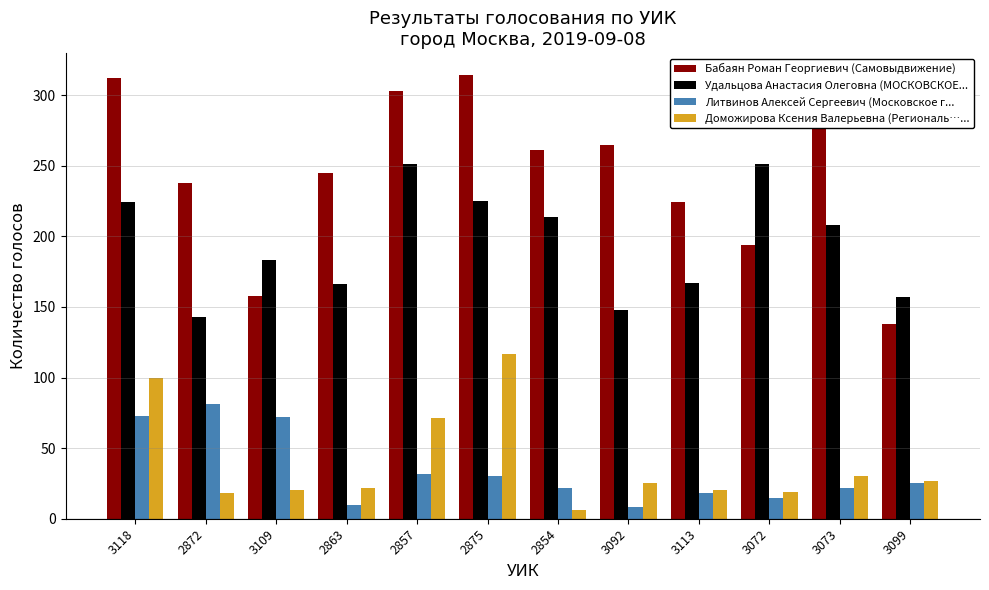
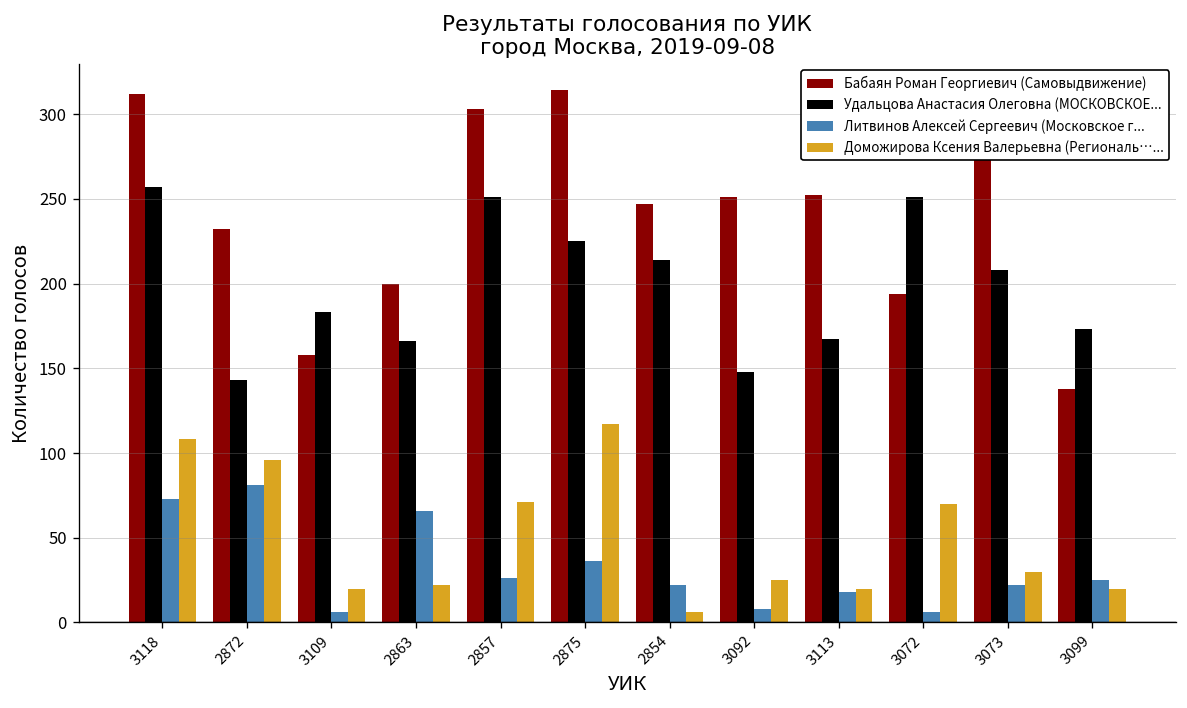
Удальцова Анастасия Олеговна (МОСКОВСКОЕ..., 3118: 224 -> 257
Доможирова Ксения Валерьевна (Региональ…..., 3118: 100 -> 108
Бабаян Роман Георгиевич (Самовыдвижение), 2872: 238 -> 232
Доможирова Ксения Валерьевна (Региональ…..., 2872: 18 -> 96
Литвинов Алексей Сергеевич (Московское г..., 3109: 72 -> 6
Бабаян Роман Георгиевич (Самовыдвижение), 2863: 245 -> 200
Литвинов Алексей Сергеевич (Московское г..., 2863: 10 -> 66
Литвинов Алексей Сергеевич (Московское г..., 2857: 32 -> 26
Литвинов Алексей Сергеевич (Московское г..., 2875: 30 -> 36
Бабаян Роман Георгиевич (Самовыдвижение), 2854: 261 -> 247
Бабаян Роман Георгиевич (Самовыдвижение), 3092: 265 -> 251
Бабаян Роман Георгиевич (Самовыдвижение), 3113: 224 -> 252
Литвинов Алексей Сергеевич (Московское г..., 3072: 15 -> 6
Доможирова Ксения Валерьевна (Региональ…..., 3072: 19 -> 70
Удальцова Анастасия Олеговна (МОСКОВСКОЕ..., 3099: 157 -> 173
Доможирова Ксения Валерьевна (Региональ…..., 3099: 27 -> 20
